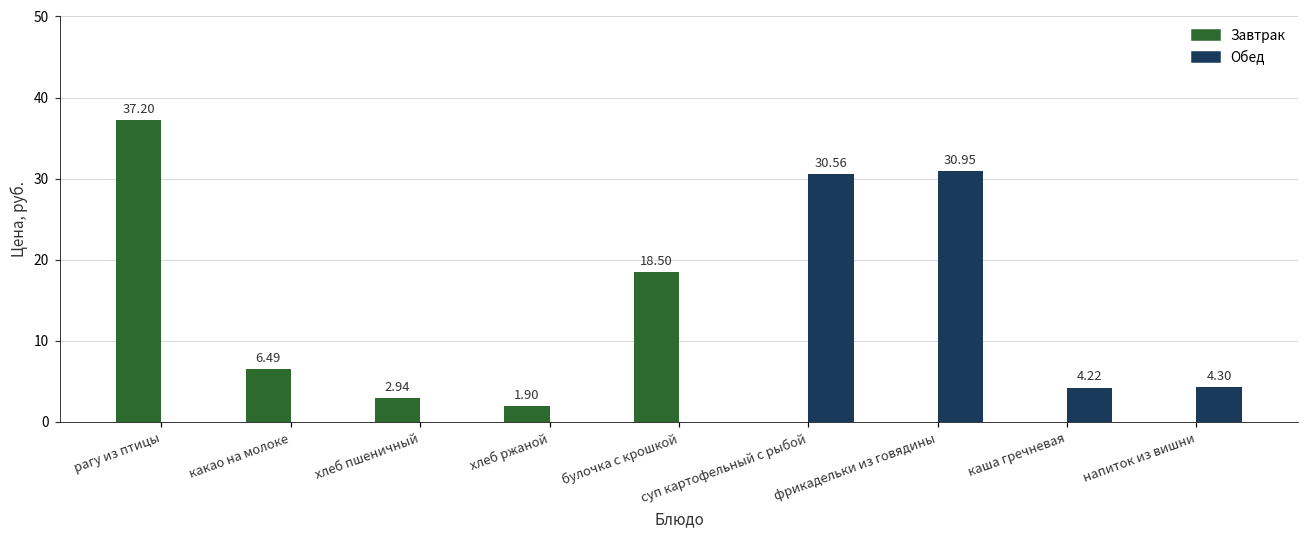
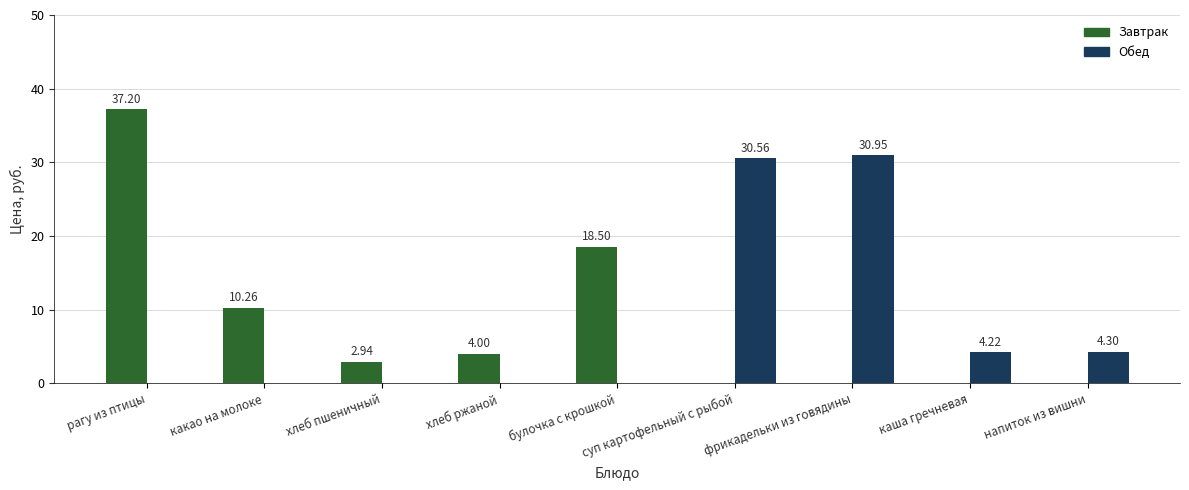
Завтрак, какао на молоке: 6.49 -> 10.26
Завтрак, хлеб ржаной: 1.90 -> 4.00
